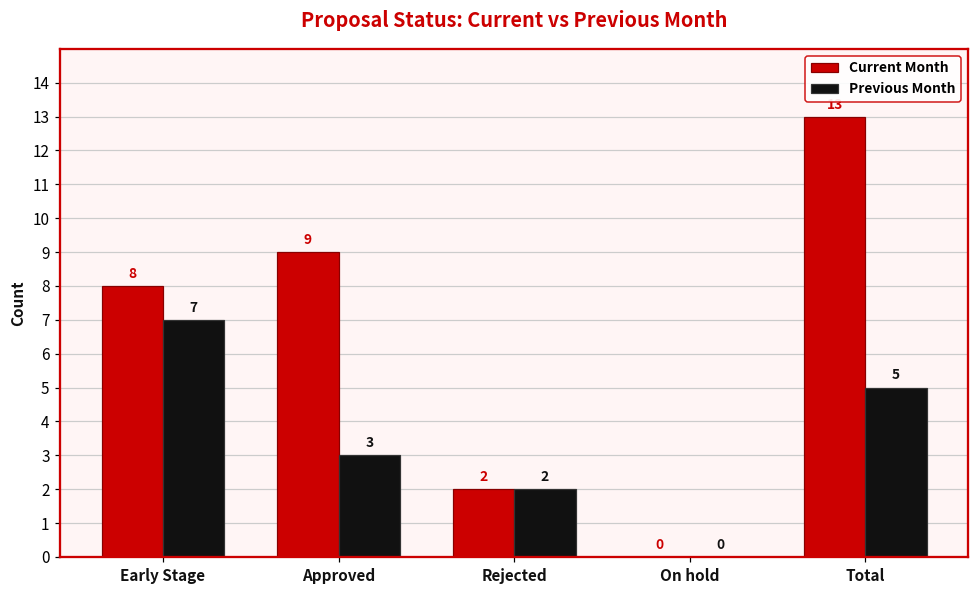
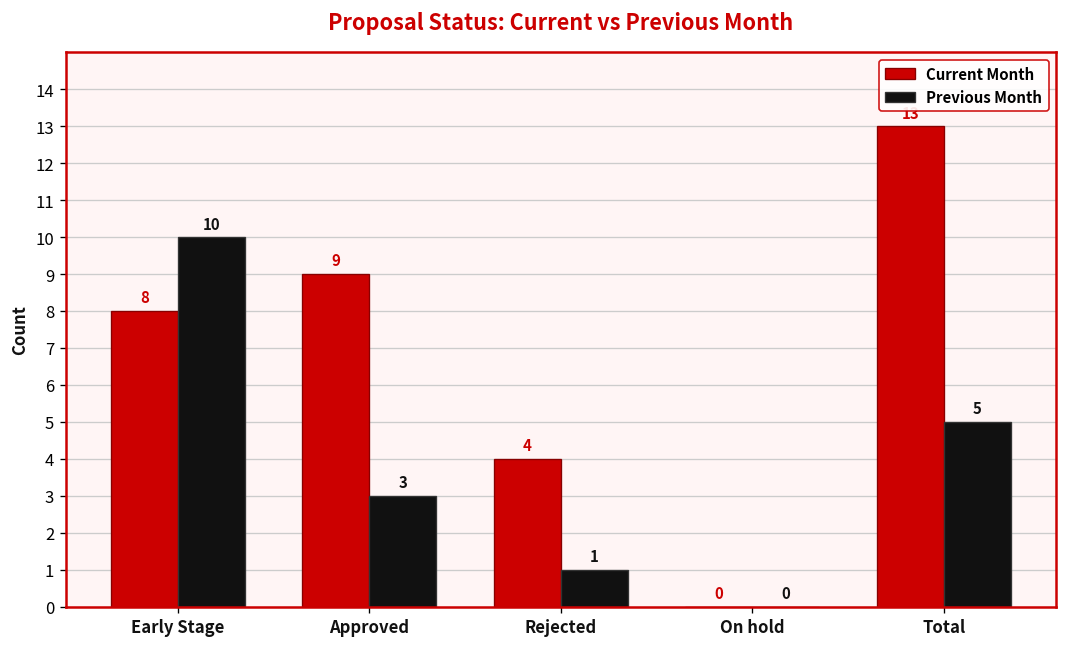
Previous Month, Early Stage: 7 -> 10
Current Month, Rejected: 2 -> 4
Previous Month, Rejected: 2 -> 1
